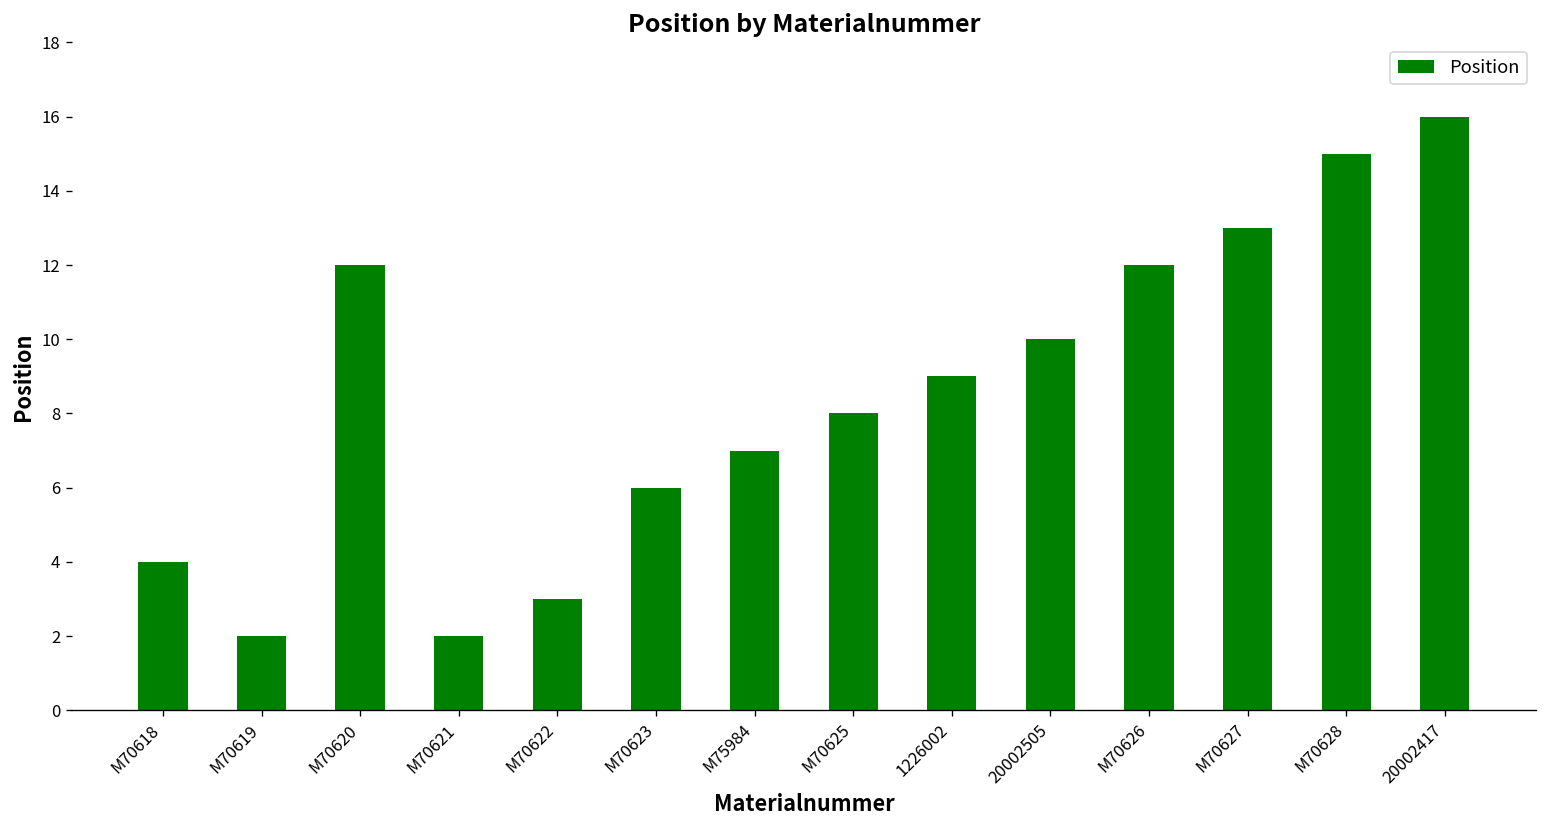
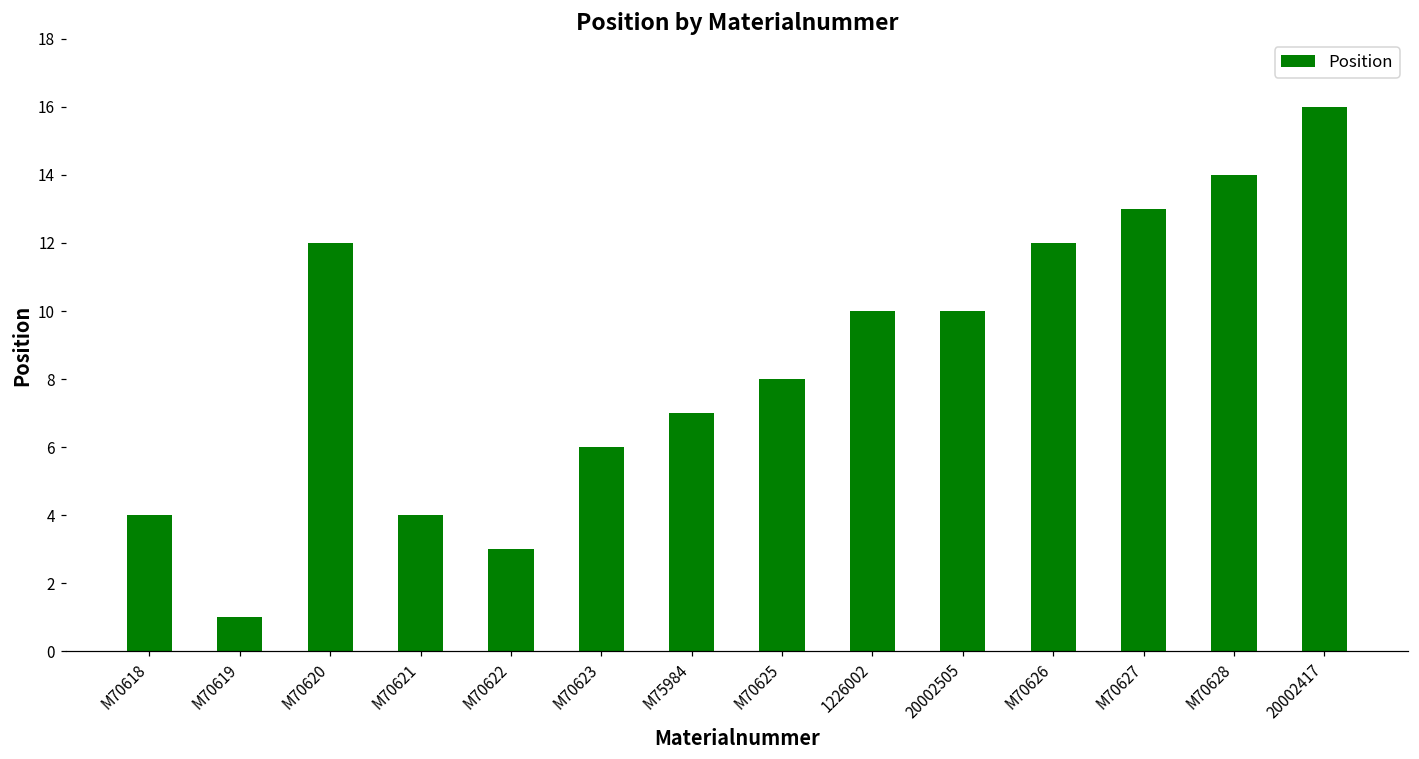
M70619: 2 -> 1
M70621: 2 -> 4
1226002: 9 -> 10
M70628: 15 -> 14
